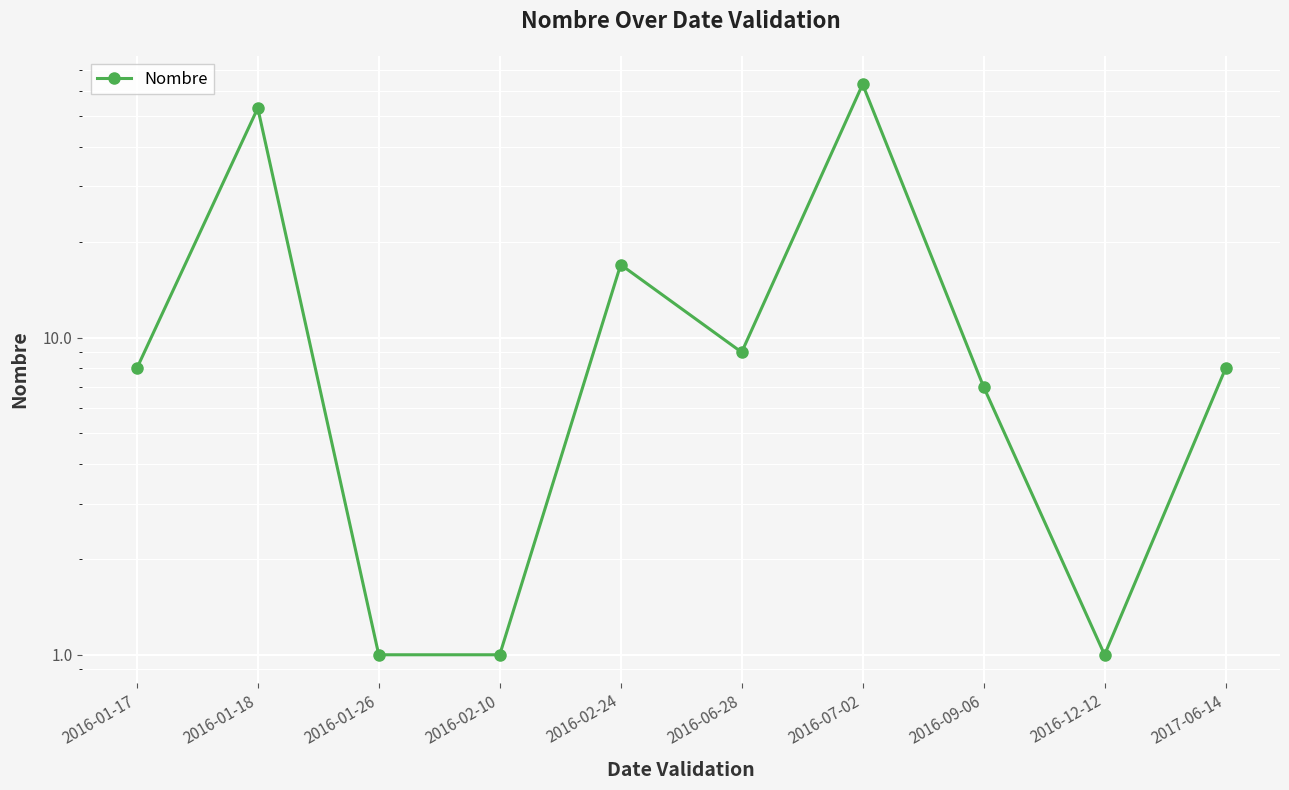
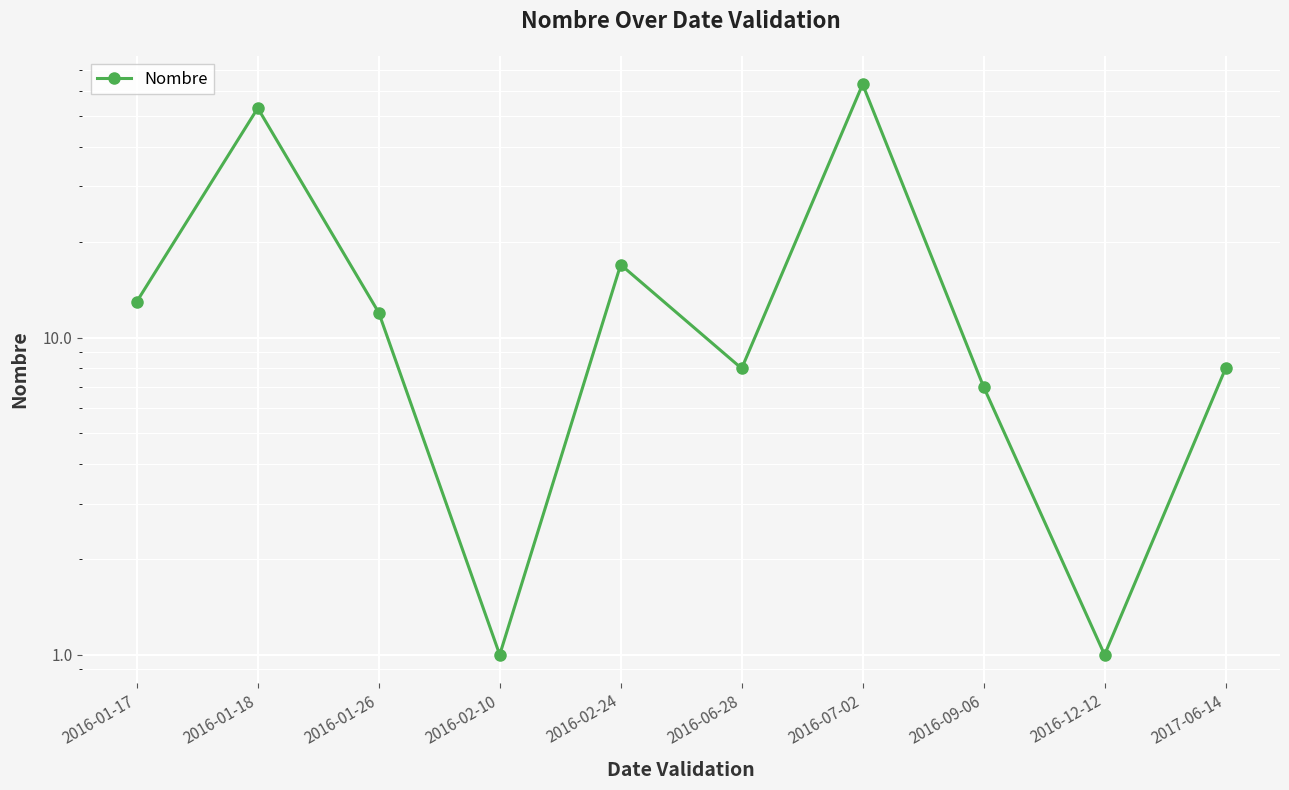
2016-01-17: 8 -> 13
2016-01-26: 1 -> 12
2016-06-28: 9 -> 8
